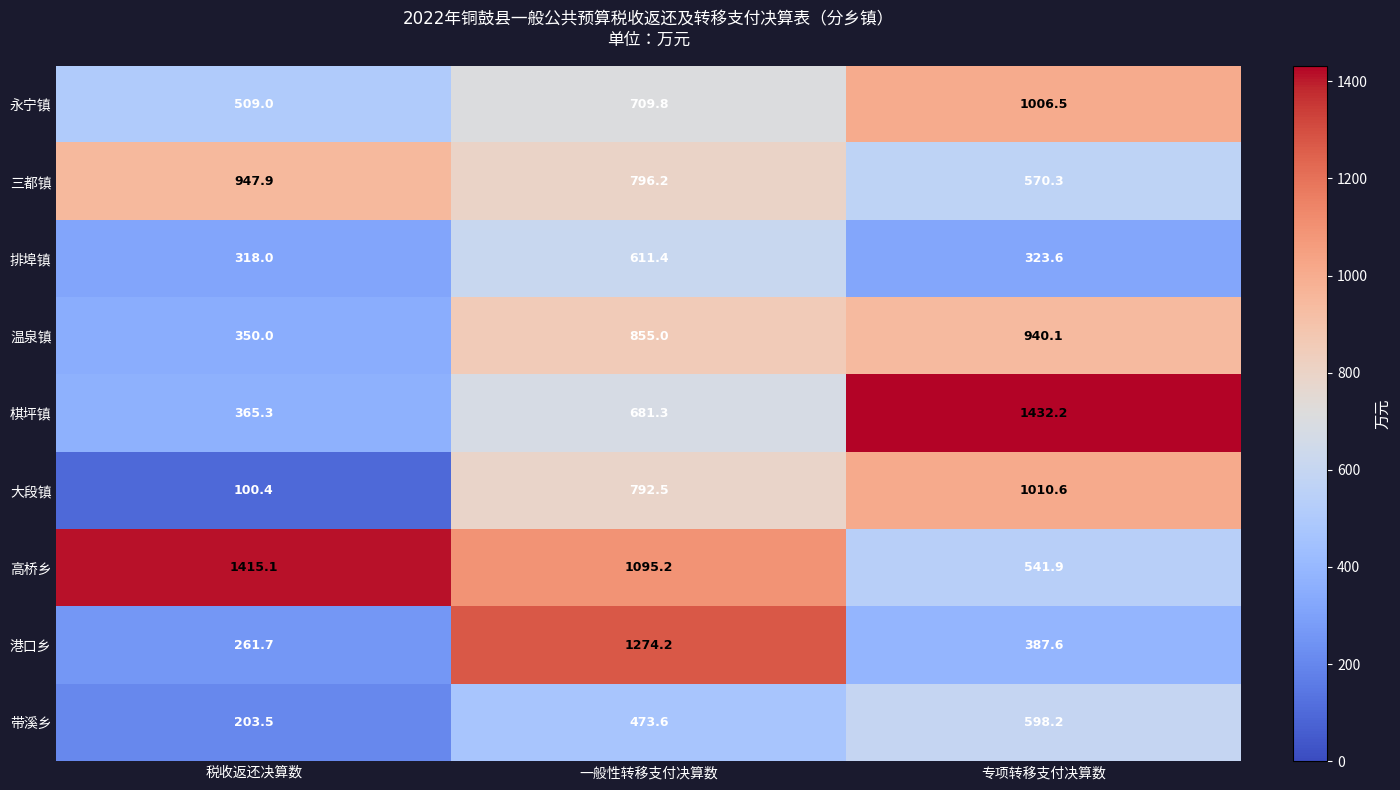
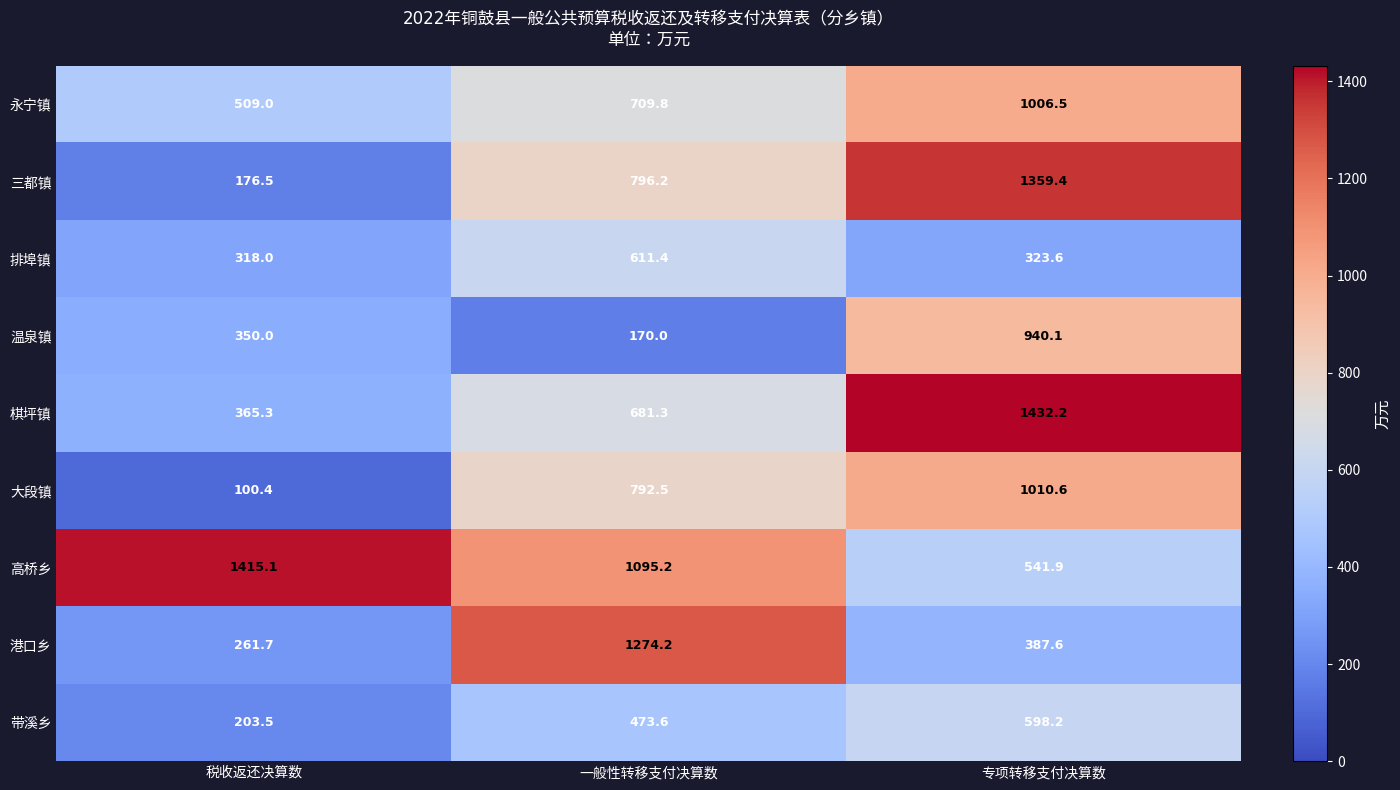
三都镇, 税收返还决算数: 947.9 -> 176.5
三都镇, 专项转移支付决算数: 570.3 -> 1359.4
温泉镇, 一般性转移支付决算数: 855.0 -> 170.0
